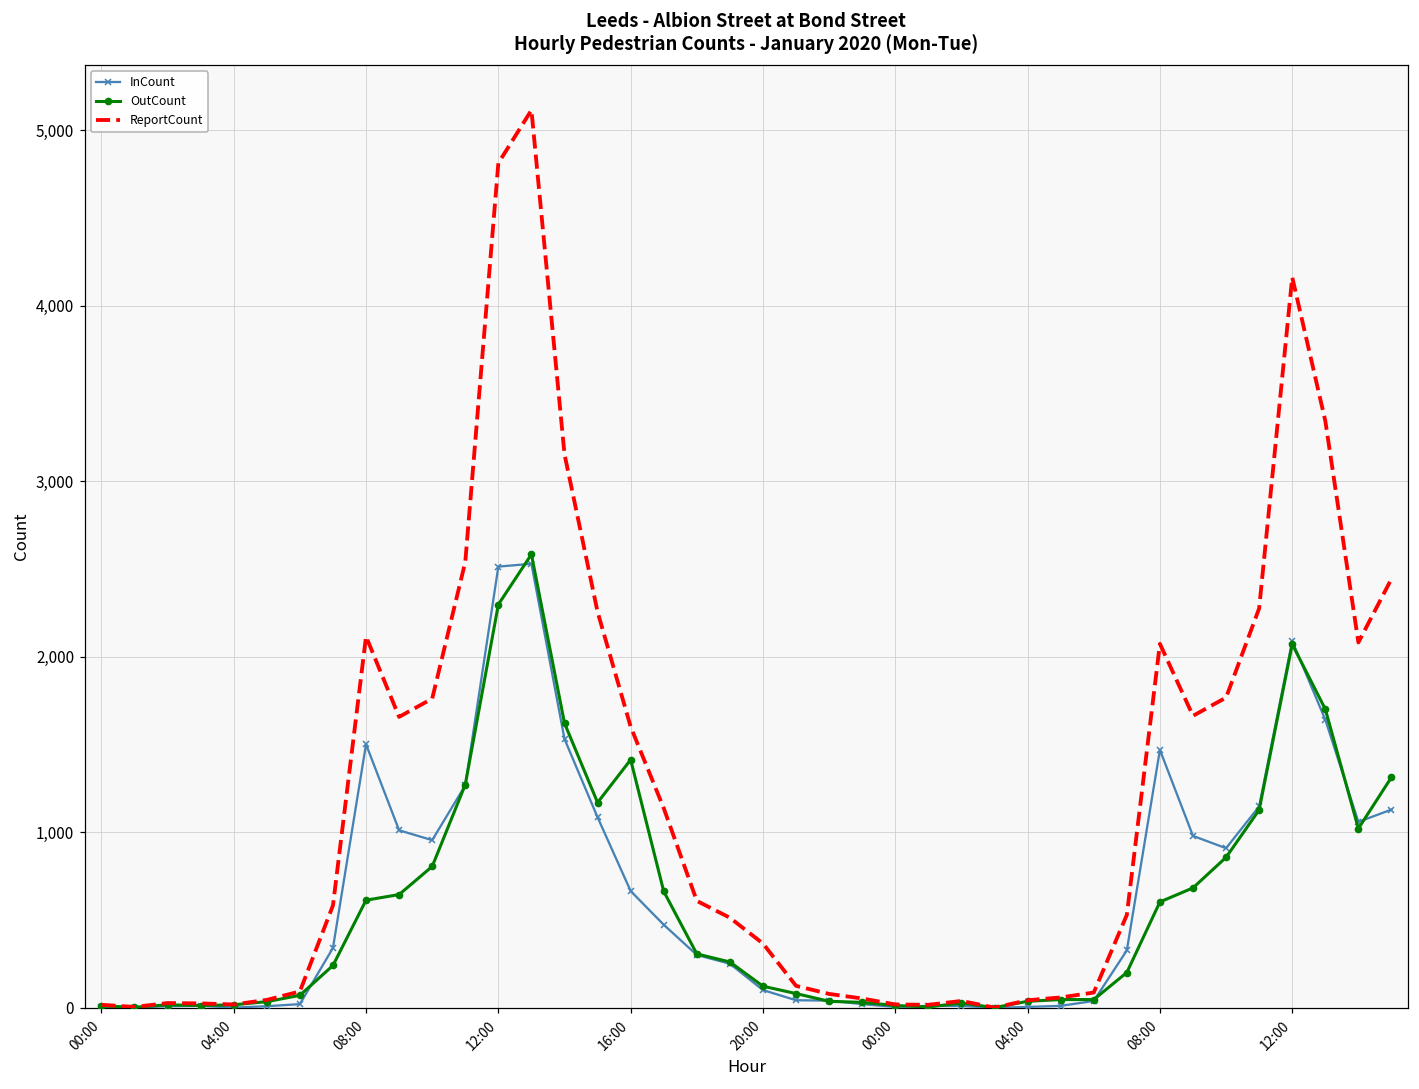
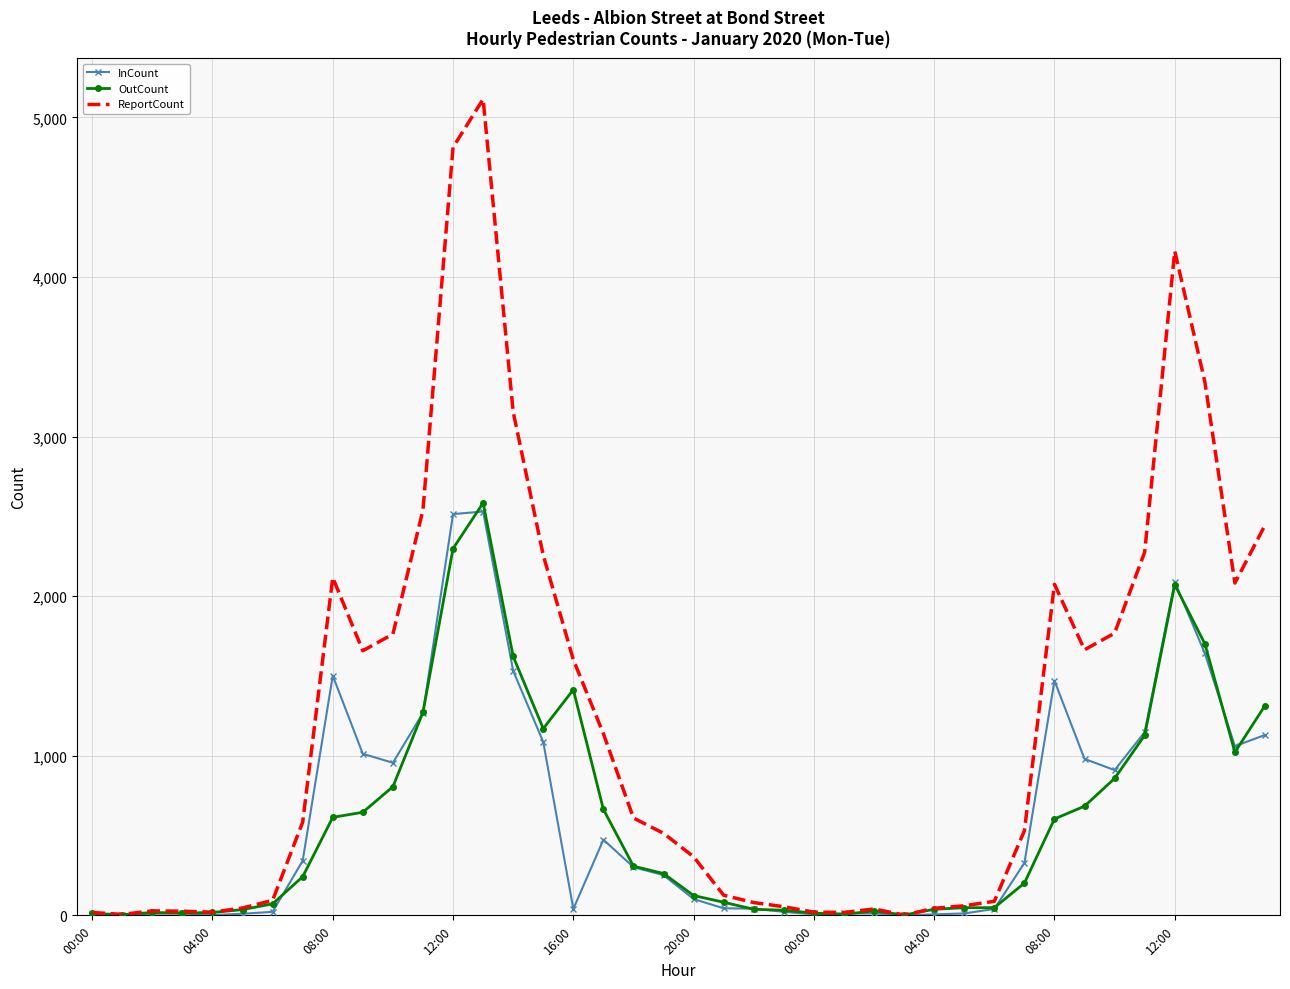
InCount, 16:00: 670 -> 40
